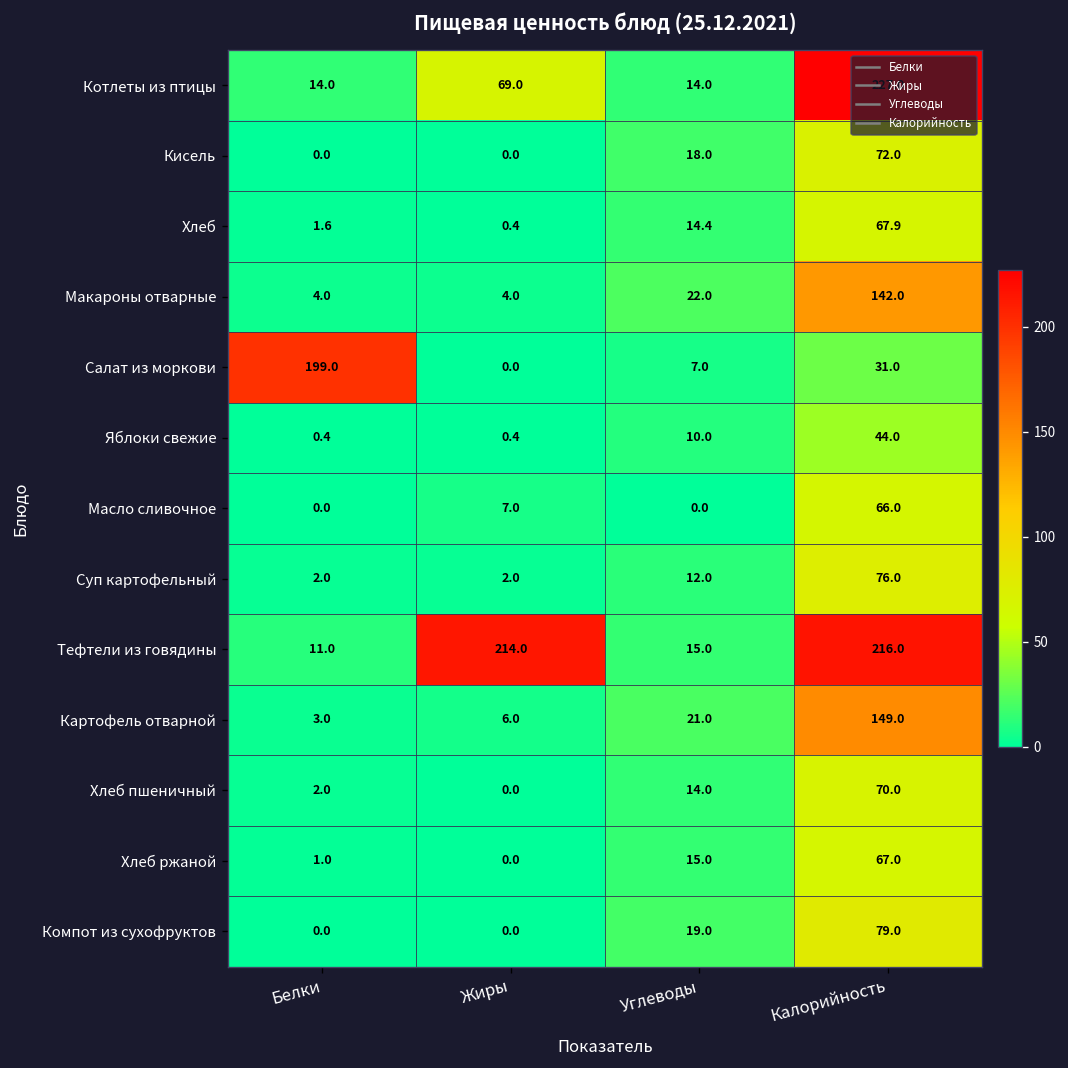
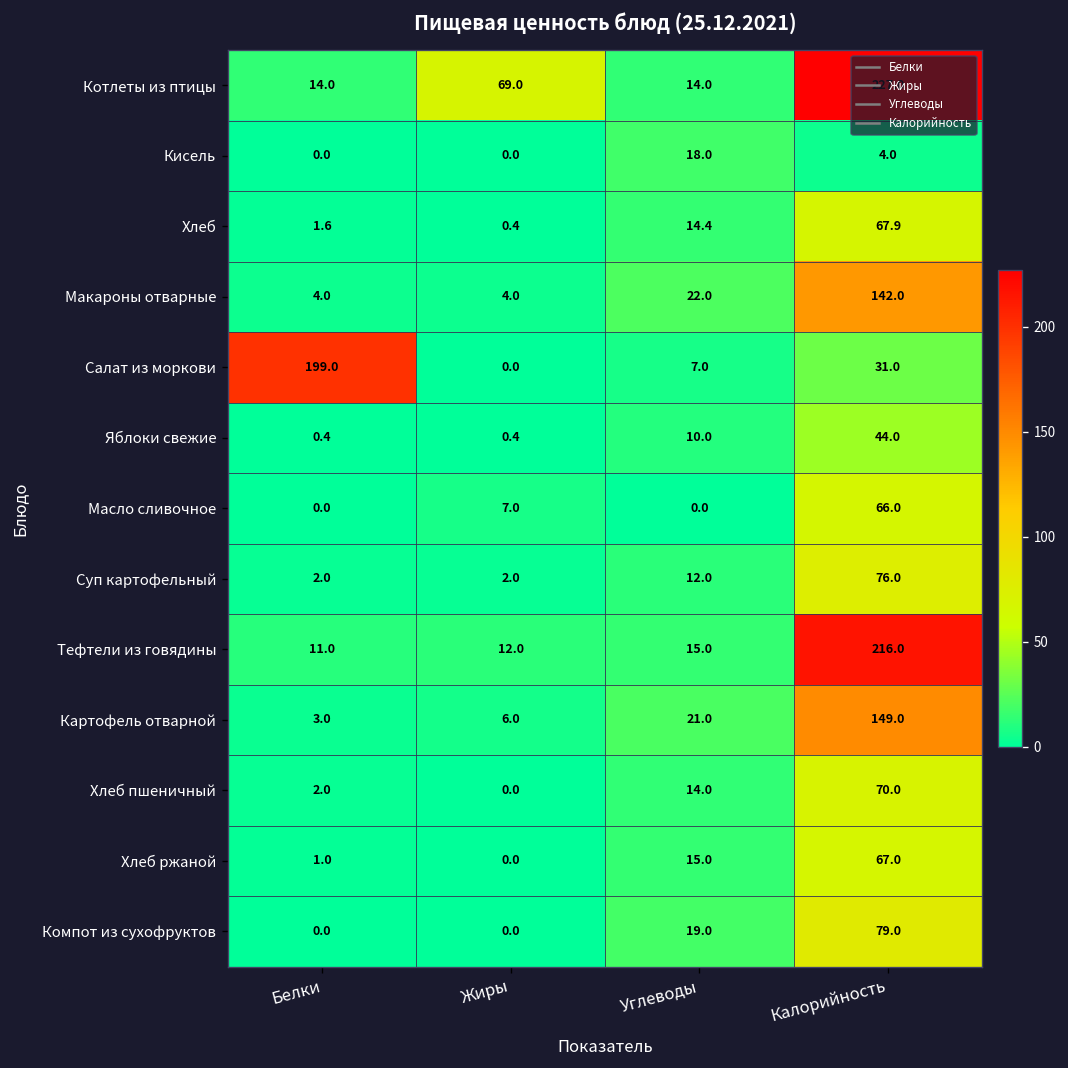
Кисель, Калорийность: 72.0 -> 4.0
Тефтели из говядины, Жиры: 214.0 -> 12.0
